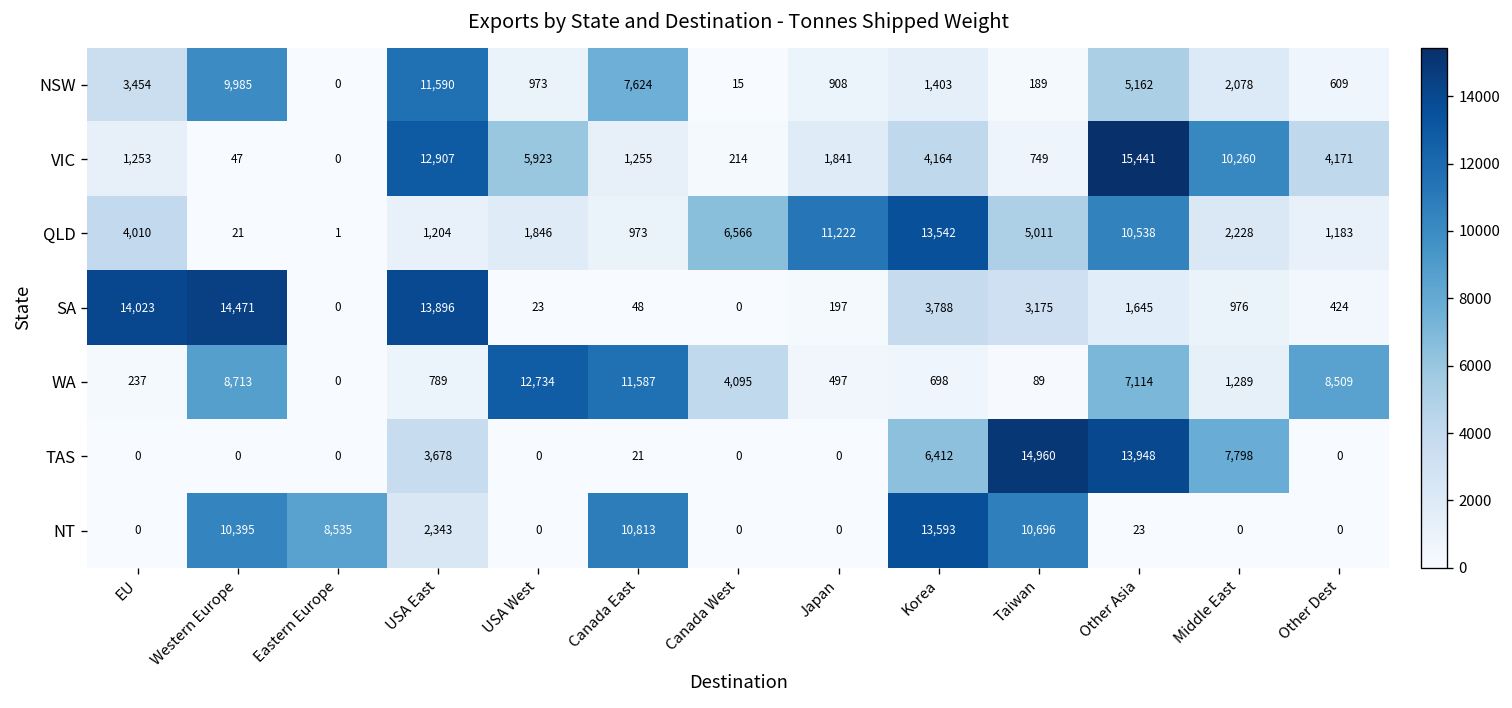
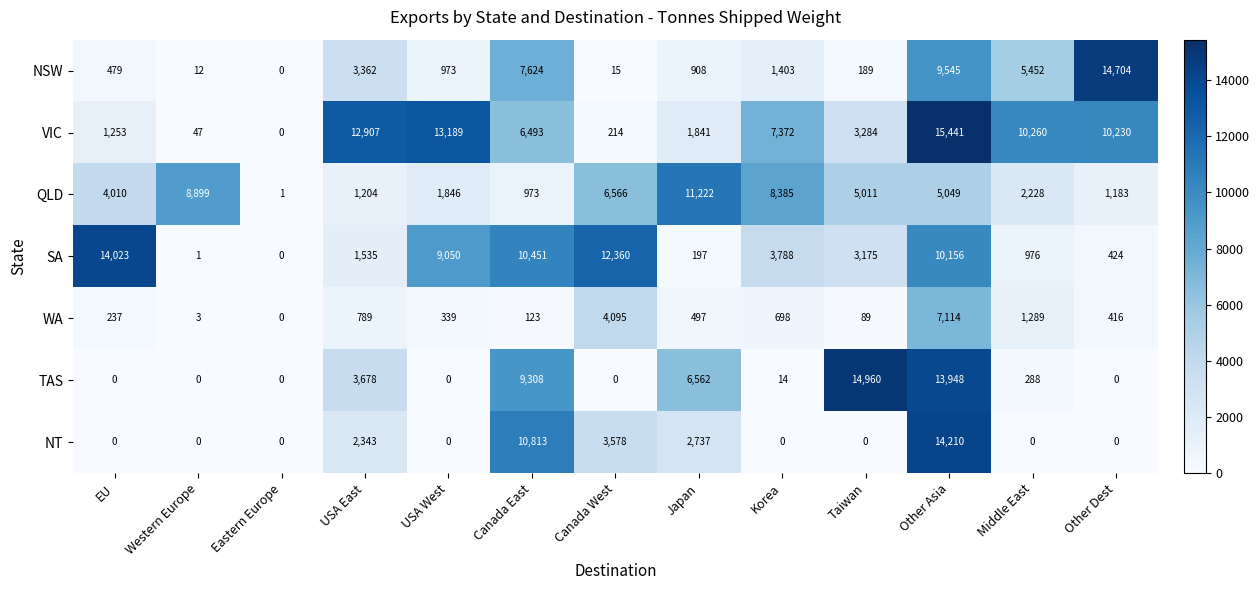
NSW, EU: 3,454 -> 479
NSW, Western Europe: 9,985 -> 12
NSW, USA East: 11,590 -> 3,362
NSW, Other Asia: 5,162 -> 9,545
NSW, Middle East: 2,078 -> 5,452
NSW, Other Dest: 609 -> 14,704
VIC, USA West: 5,923 -> 13,189
VIC, Canada East: 1,255 -> 6,493
VIC, Korea: 4,164 -> 7,372
VIC, Taiwan: 749 -> 3,284
VIC, Other Dest: 4,171 -> 10,230
QLD, Western Europe: 21 -> 8,899
QLD, Korea: 13,542 -> 8,385
QLD, Other Asia: 10,538 -> 5,049
SA, Western Europe: 14,471 -> 1
SA, USA East: 13,896 -> 1,535
SA, USA West: 23 -> 9,050
SA, Canada East: 48 -> 10,451
SA, Canada West: 0 -> 12,360
SA, Other Asia: 1,645 -> 10,156
WA, Western Europe: 8,713 -> 3
WA, USA West: 12,734 -> 339
WA, Canada East: 11,587 -> 123
WA, Other Dest: 8,509 -> 416
TAS, Canada East: 21 -> 9,308
TAS, Japan: 0 -> 6,562
TAS, Korea: 6,412 -> 14
TAS, Middle East: 7,798 -> 288
NT, Western Europe: 10,395 -> 0
NT, Eastern Europe: 8,535 -> 0
NT, Canada West: 0 -> 3,578
NT, Japan: 0 -> 2,737
NT, Korea: 13,593 -> 0
NT, Taiwan: 10,696 -> 0
NT, Other Asia: 23 -> 14,210
